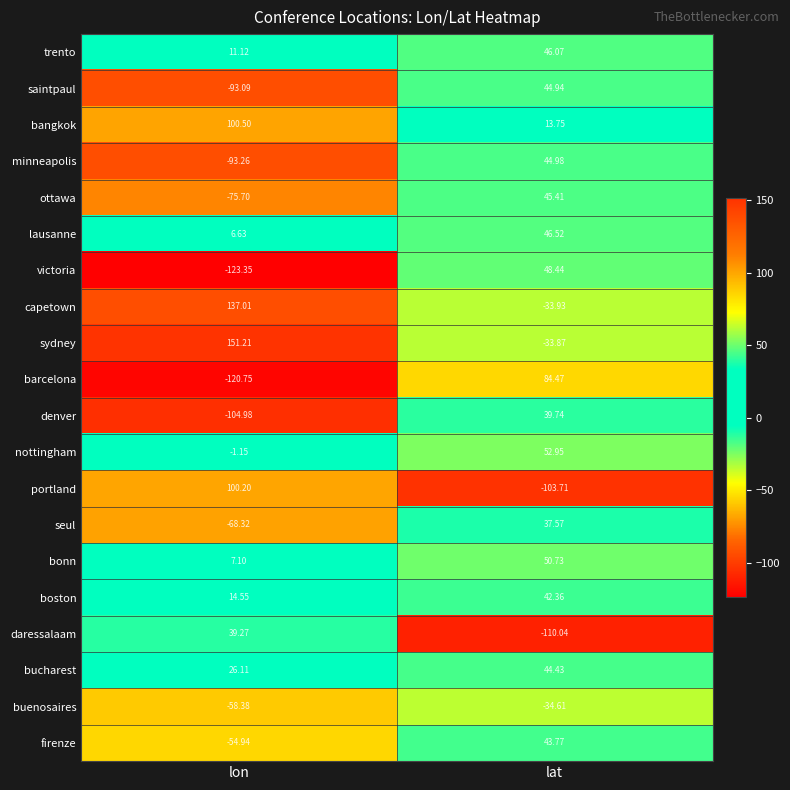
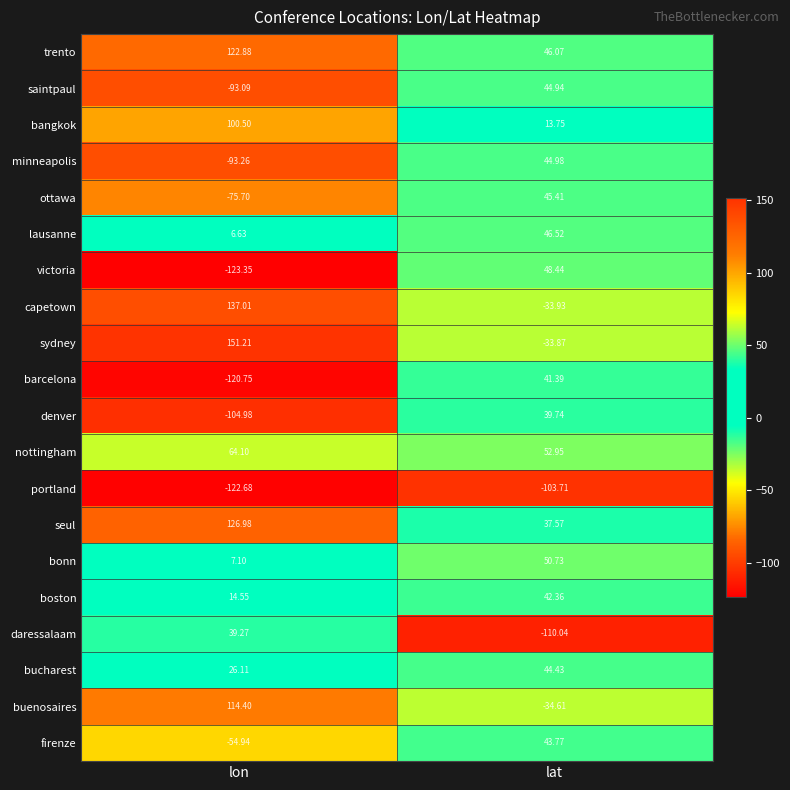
trento, lon: 11.12 -> 122.88
barcelona, lat: 84.47 -> 41.39
nottingham, lon: -1.15 -> 64.10
portland, lon: 100.20 -> -122.68
seul, lon: -68.32 -> 126.98
buenosaires, lon: -58.38 -> 114.40
